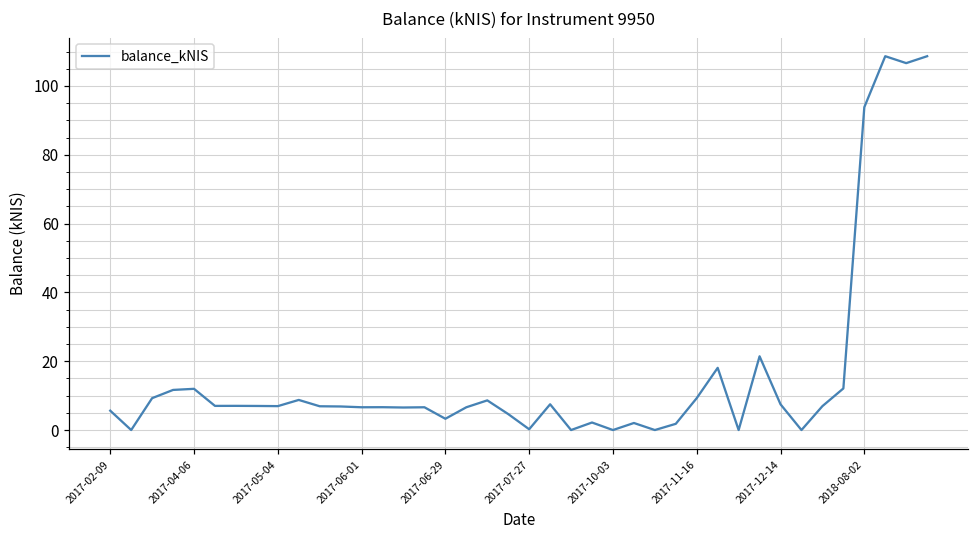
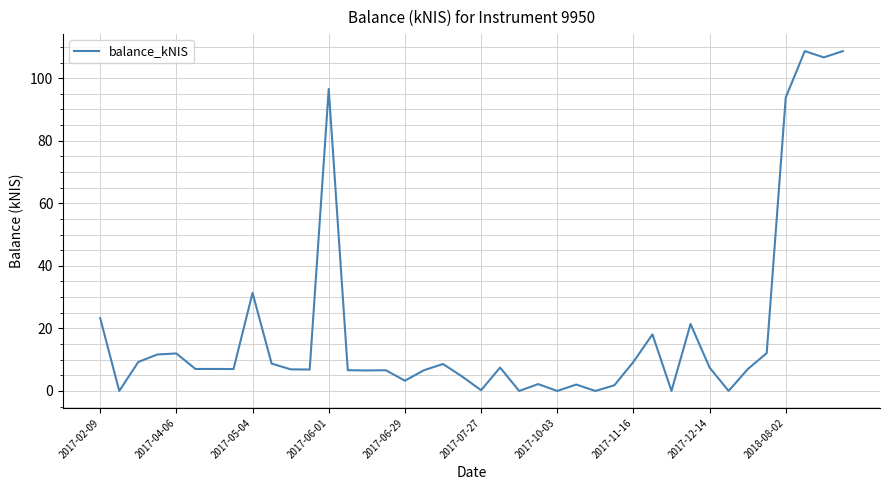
2017-02-09: 6 -> 23
2017-05-04: 7 -> 31
2017-06-01: 7 -> 97
